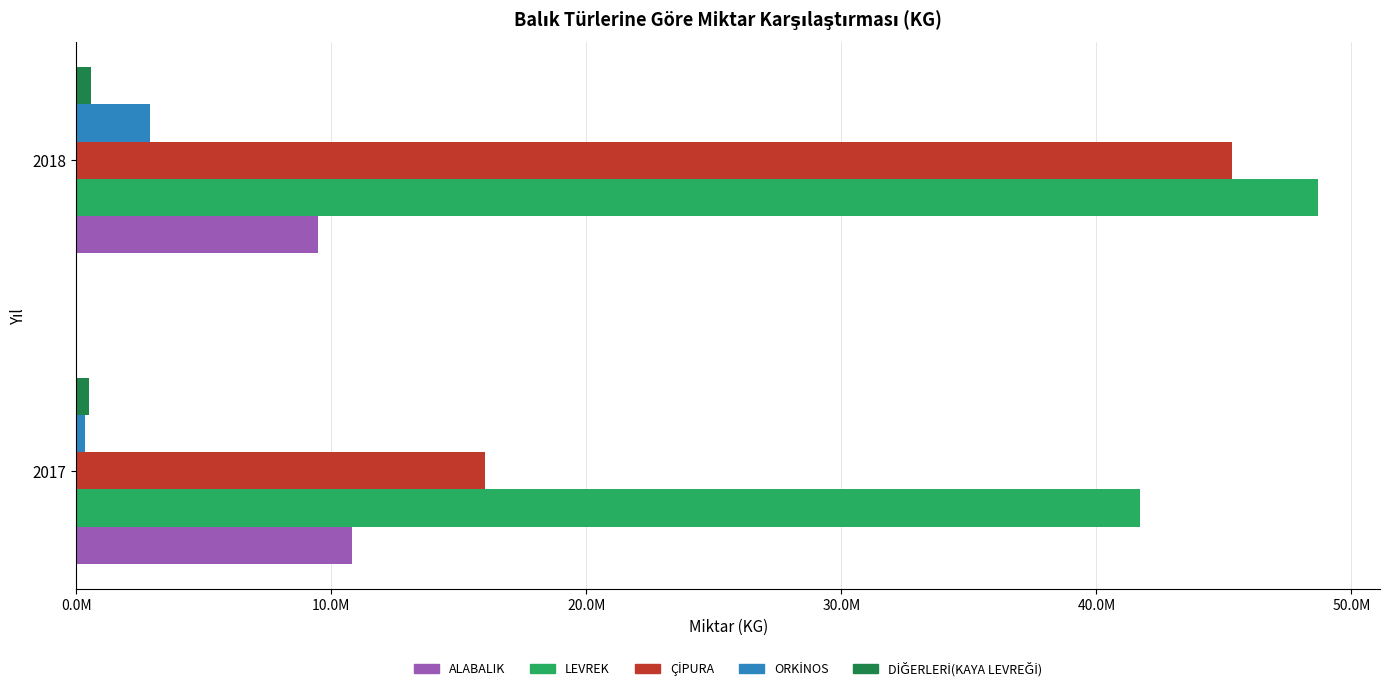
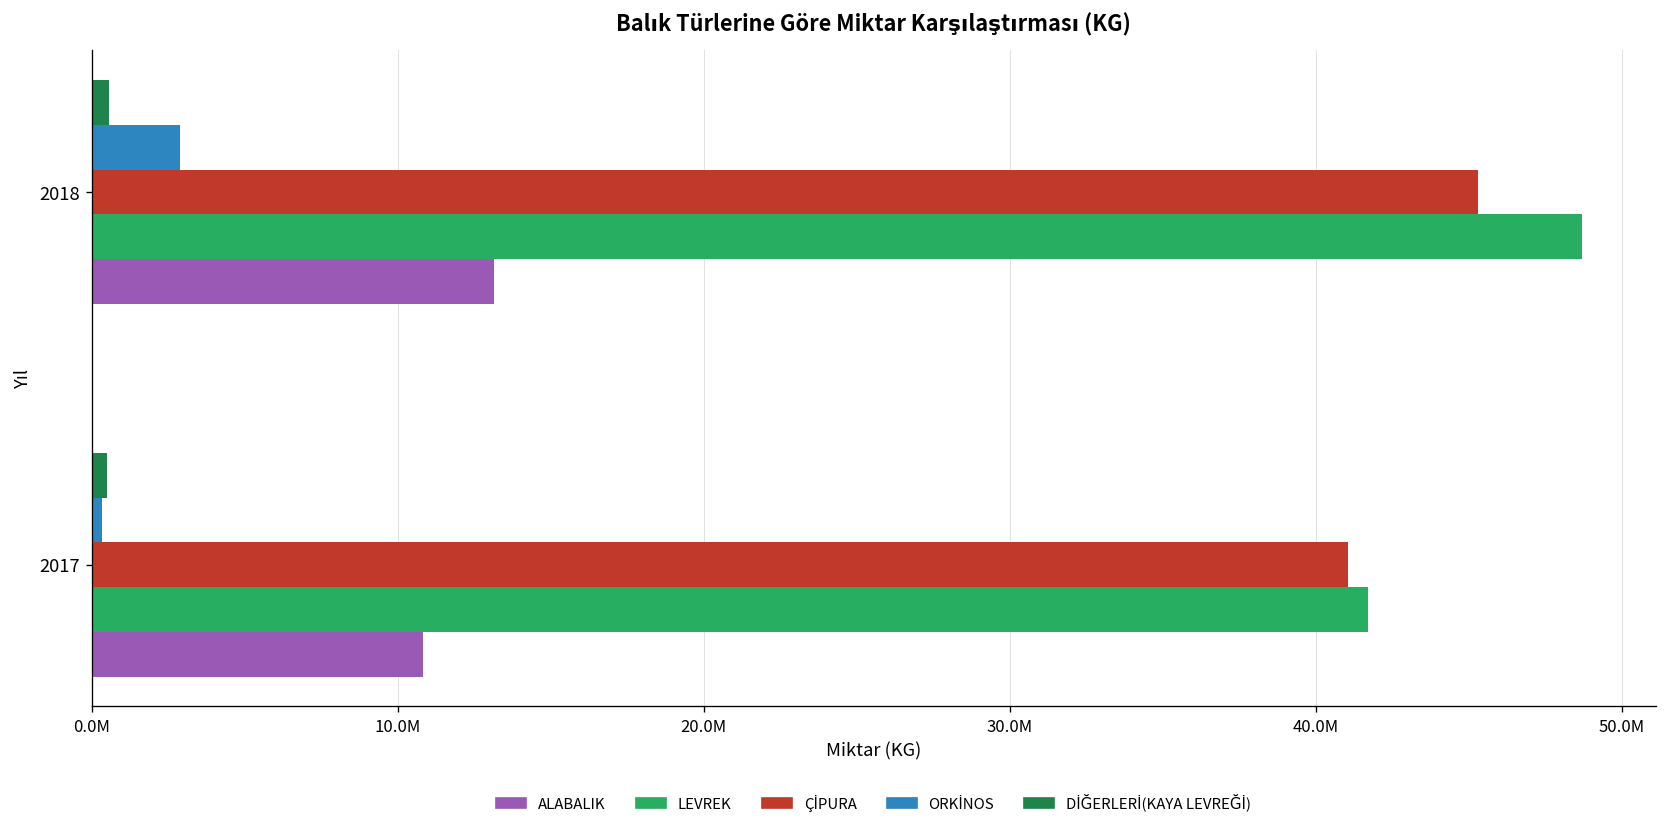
ALABALIK, 2018: 9500000 -> 13100000
ÇİPURA, 2017: 16000000 -> 41100000
